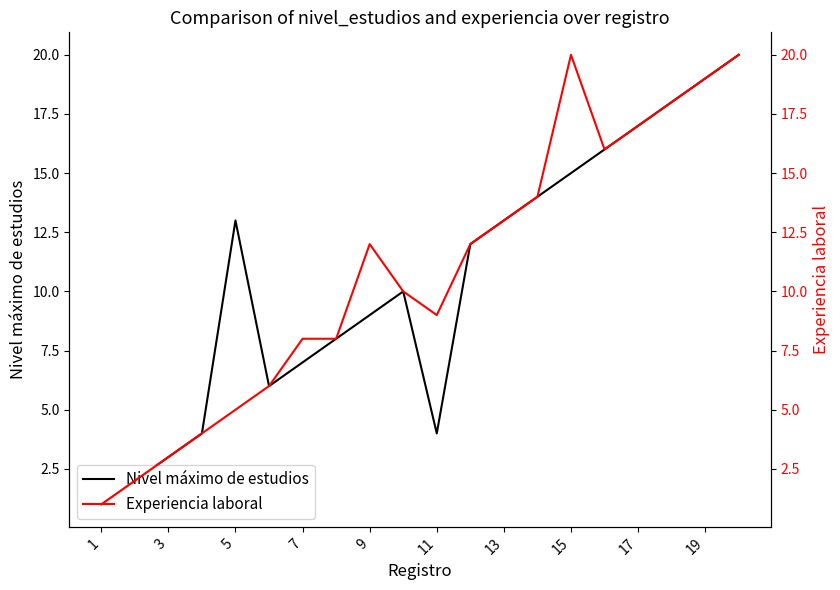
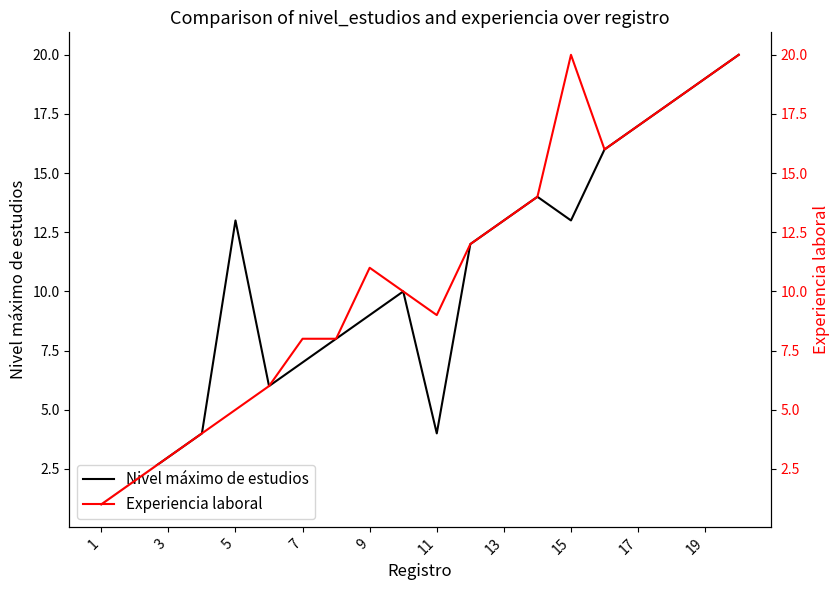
Nivel máximo de estudios, 15: 15 -> 13
Experiencia laboral, 9: 12 -> 11
